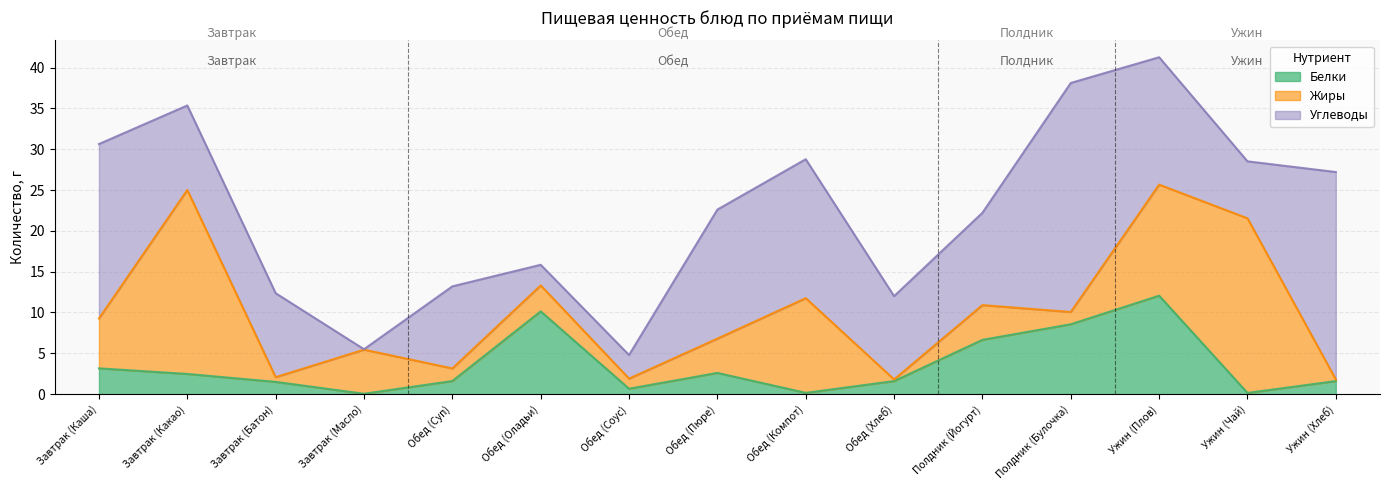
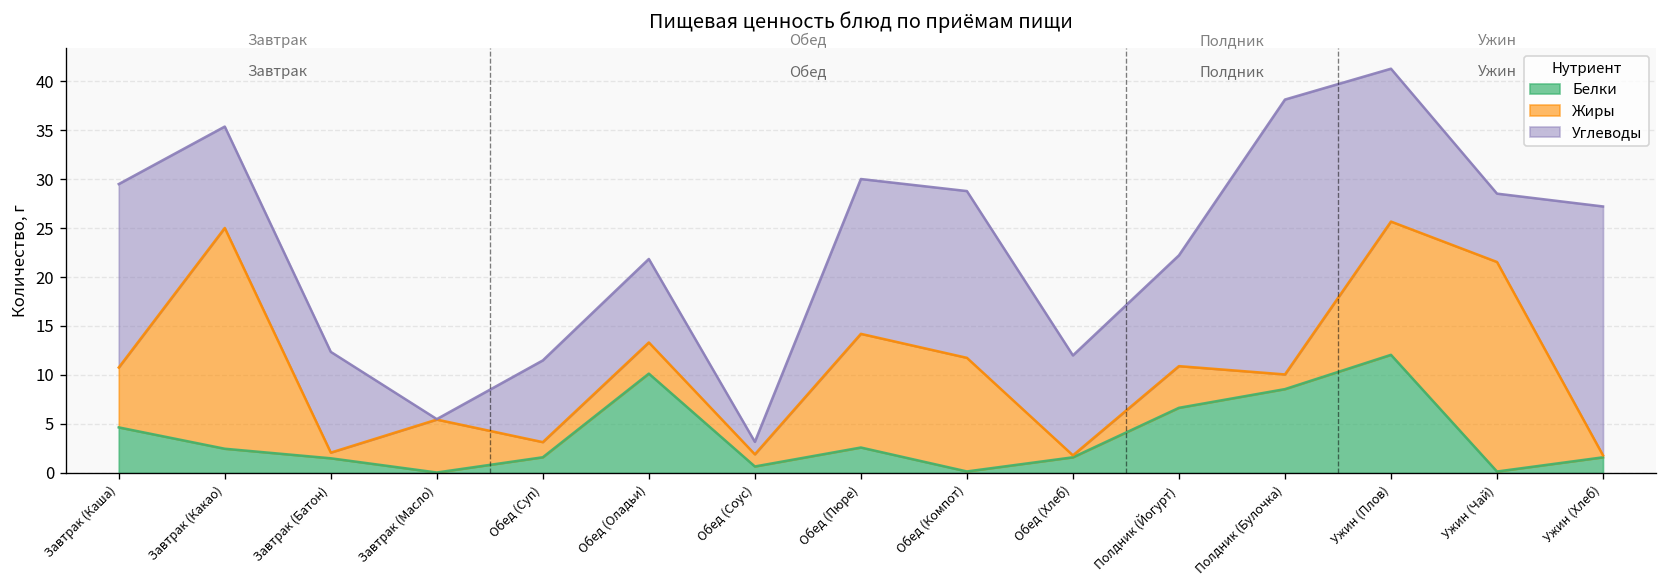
Белки, Завтрак (Каша): 3 -> 5
Углеводы, Завтрак (Каша): 21 -> 19
Углеводы, Обед (Суп): 10 -> 8
Углеводы, Обед (Оладьи): 3 -> 9
Углеводы, Обед (Соус): 3 -> 1
Жиры, Обед (Пюре): 4 -> 12
